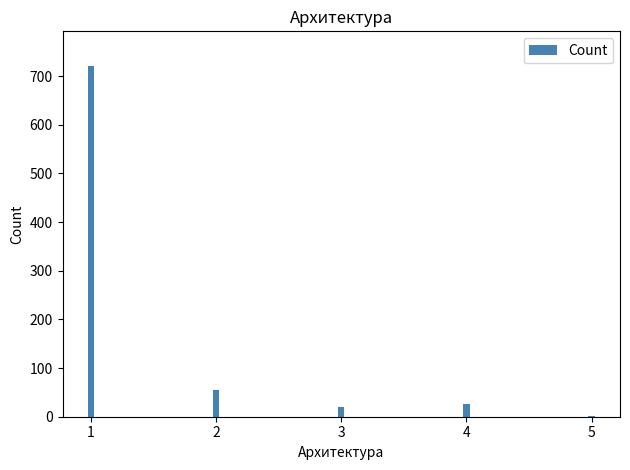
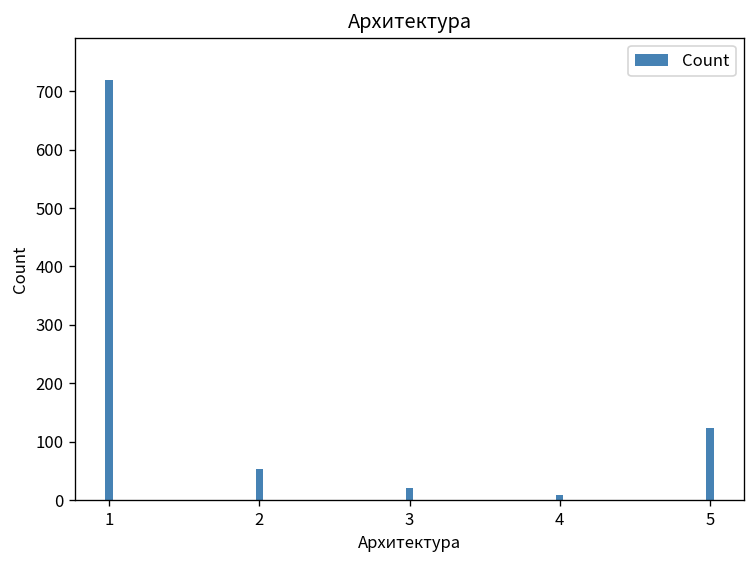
4: 30 -> 10
5: 0 -> 120
